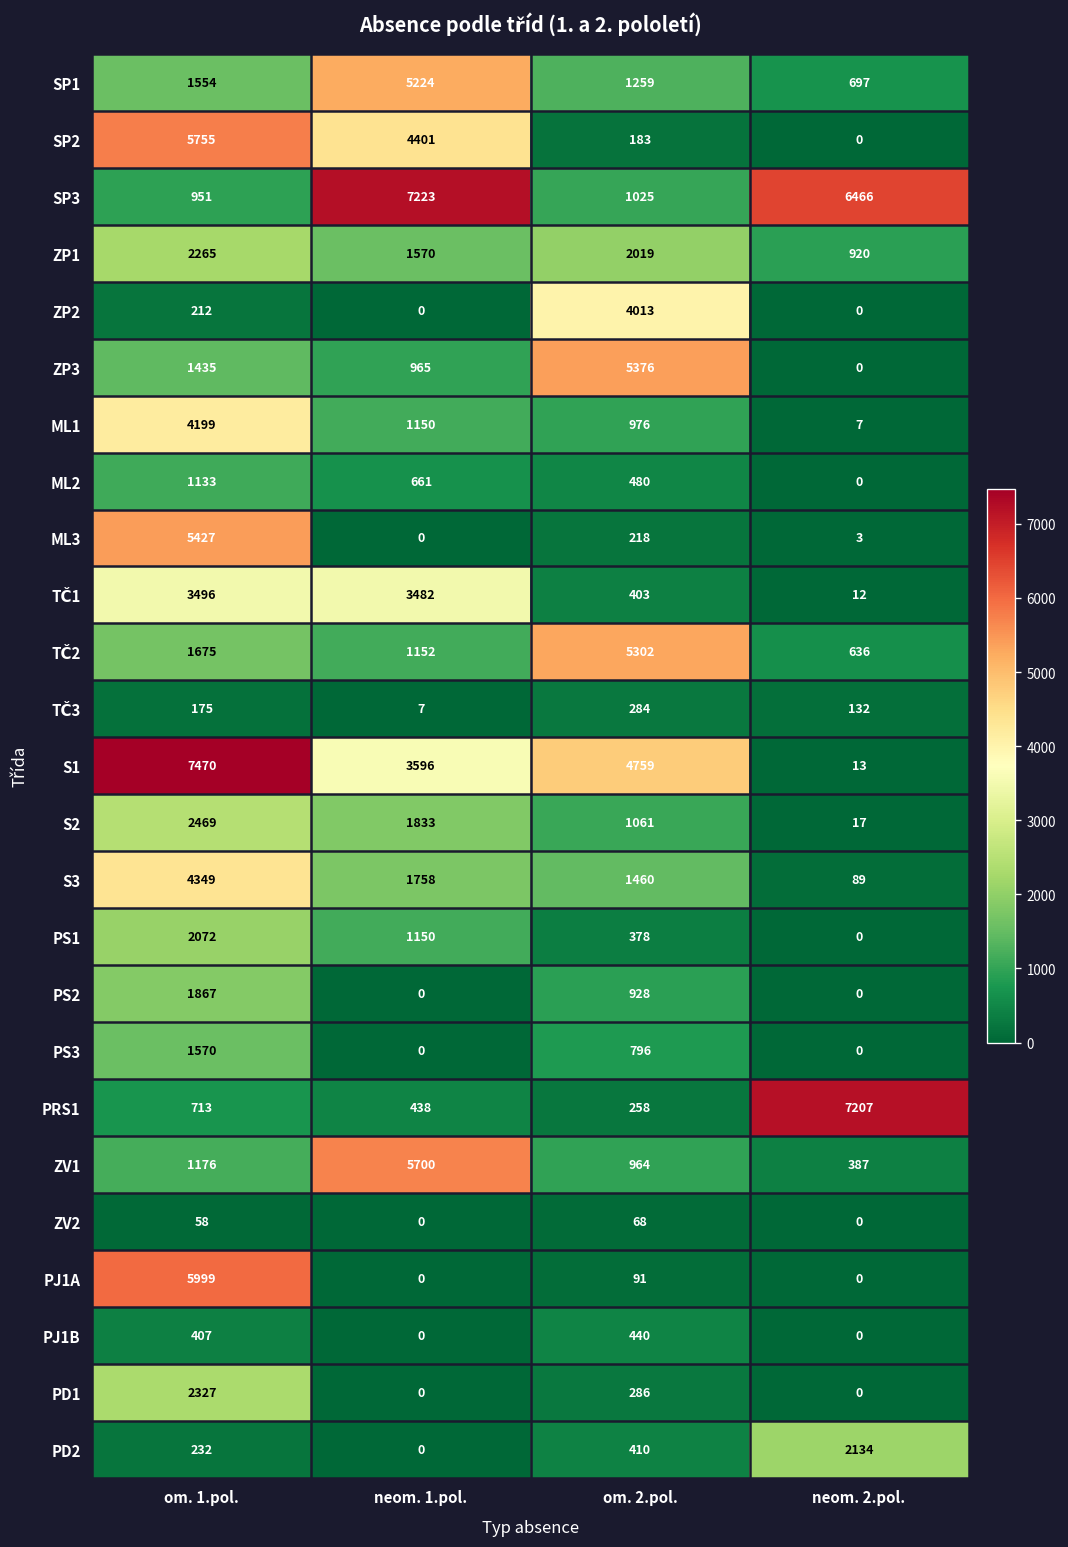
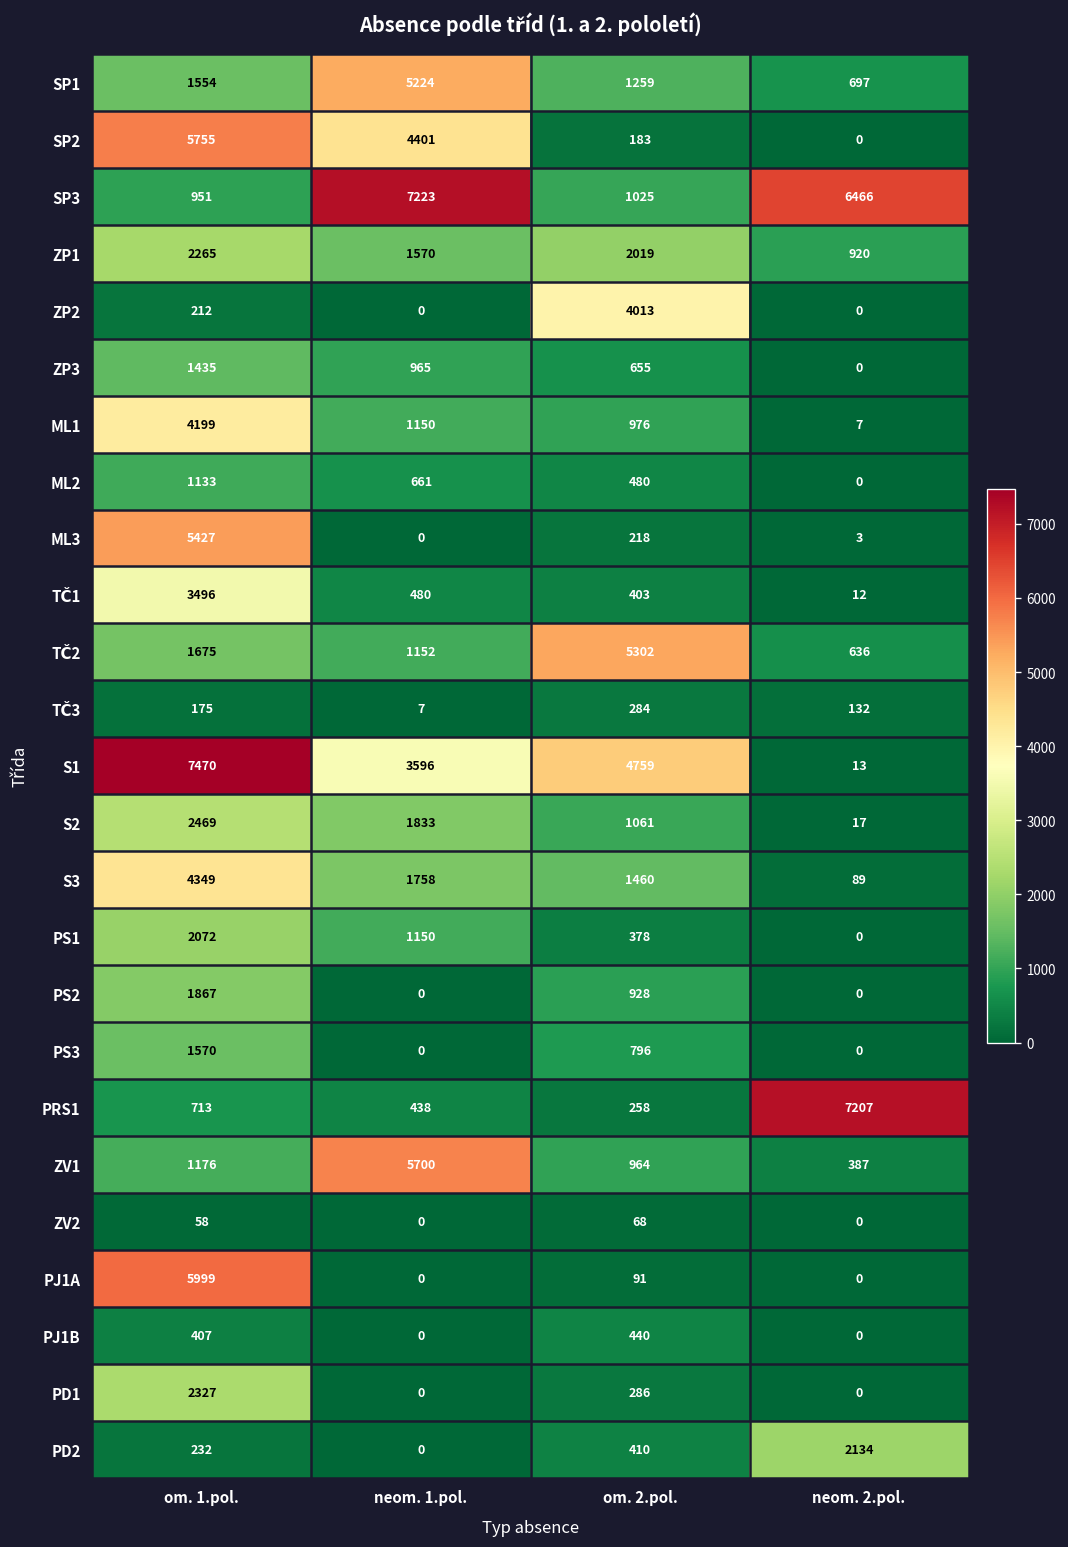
ZP3, om. 2.pol.: 5376 -> 655
TČ1, neom. 1.pol.: 3482 -> 480
